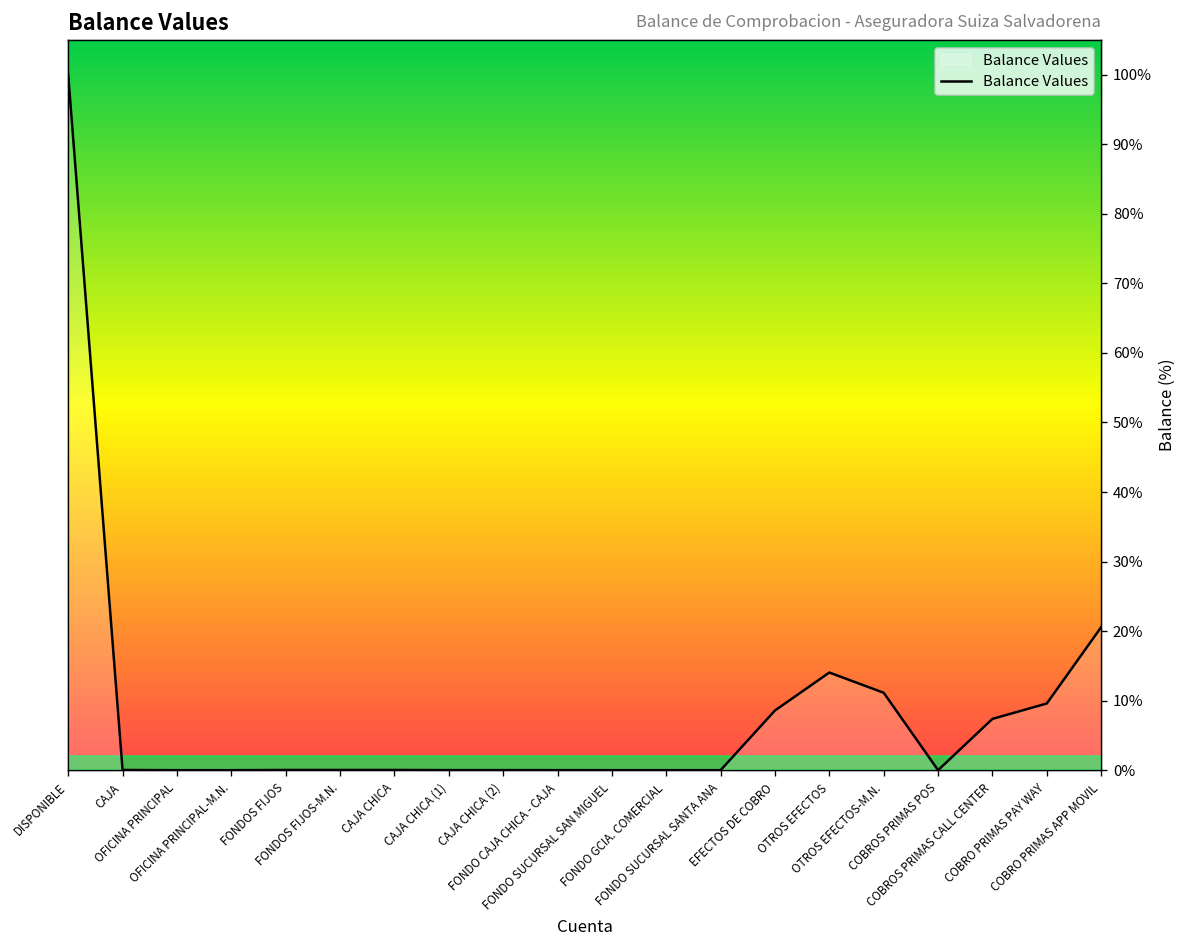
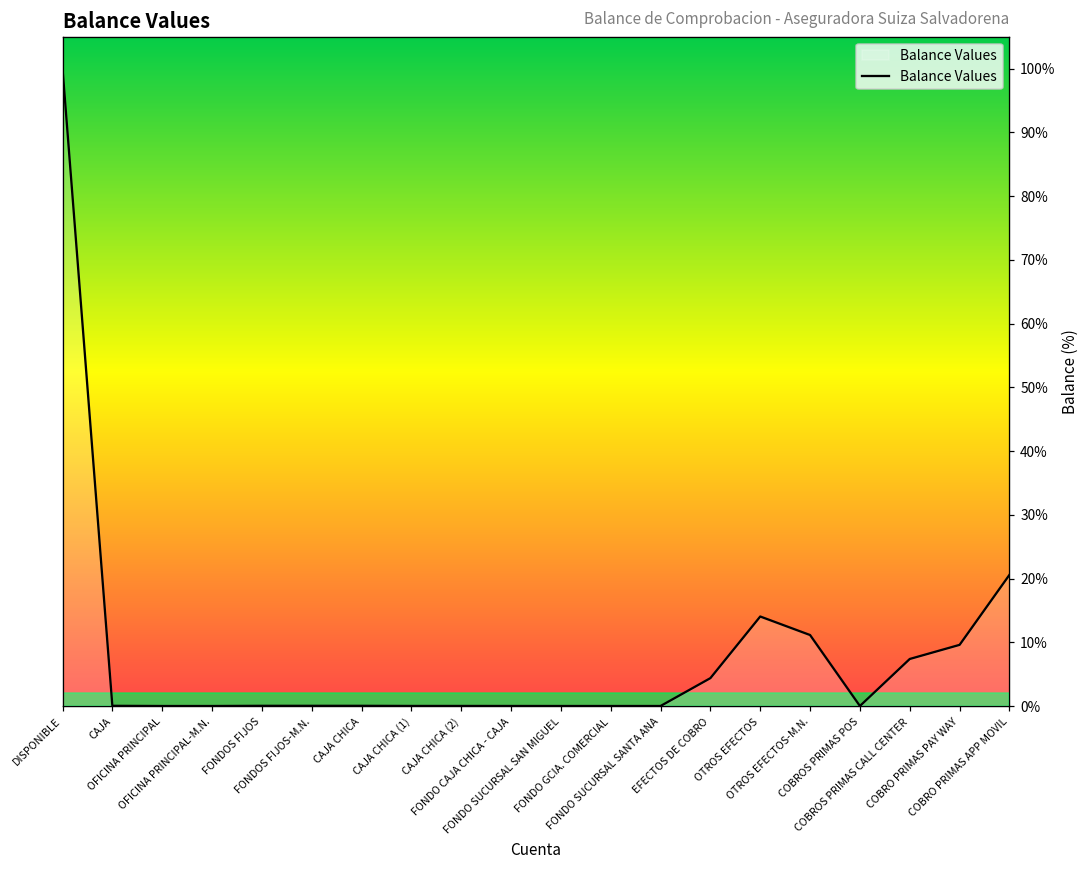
EFECTOS DE COBRO: 9% -> 4%
